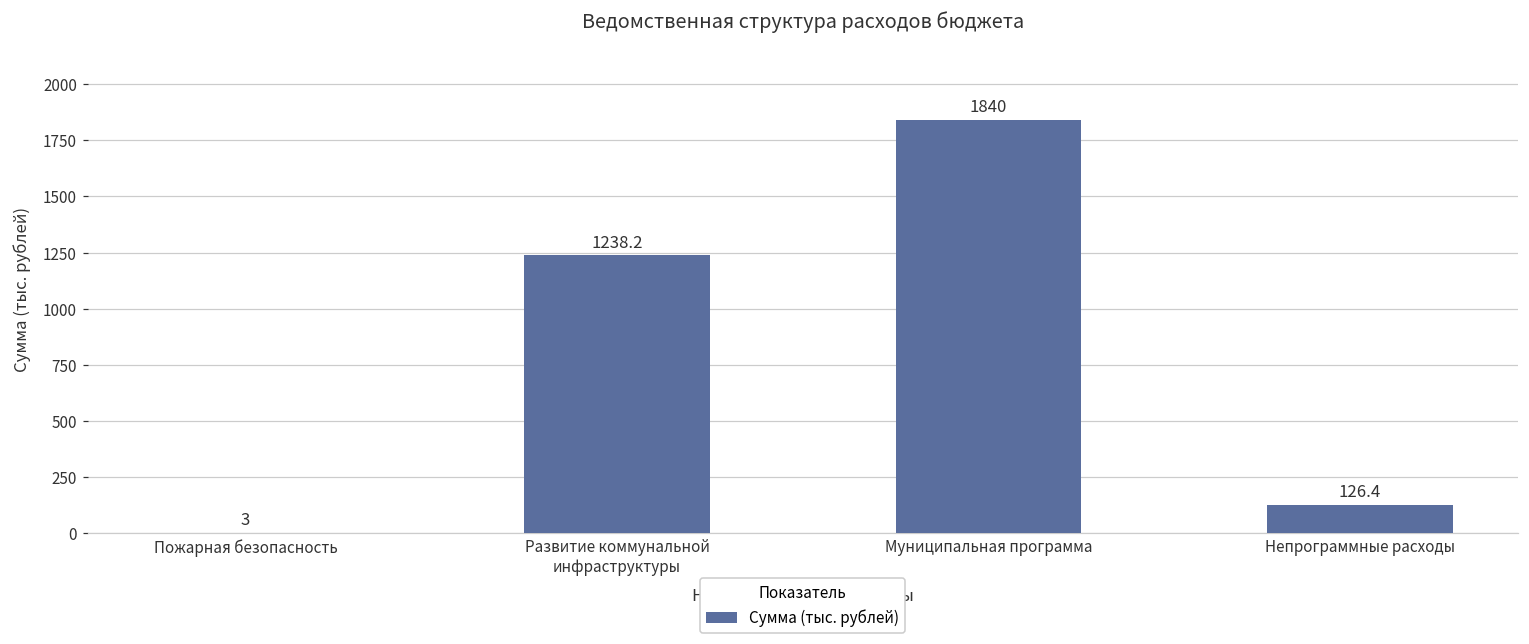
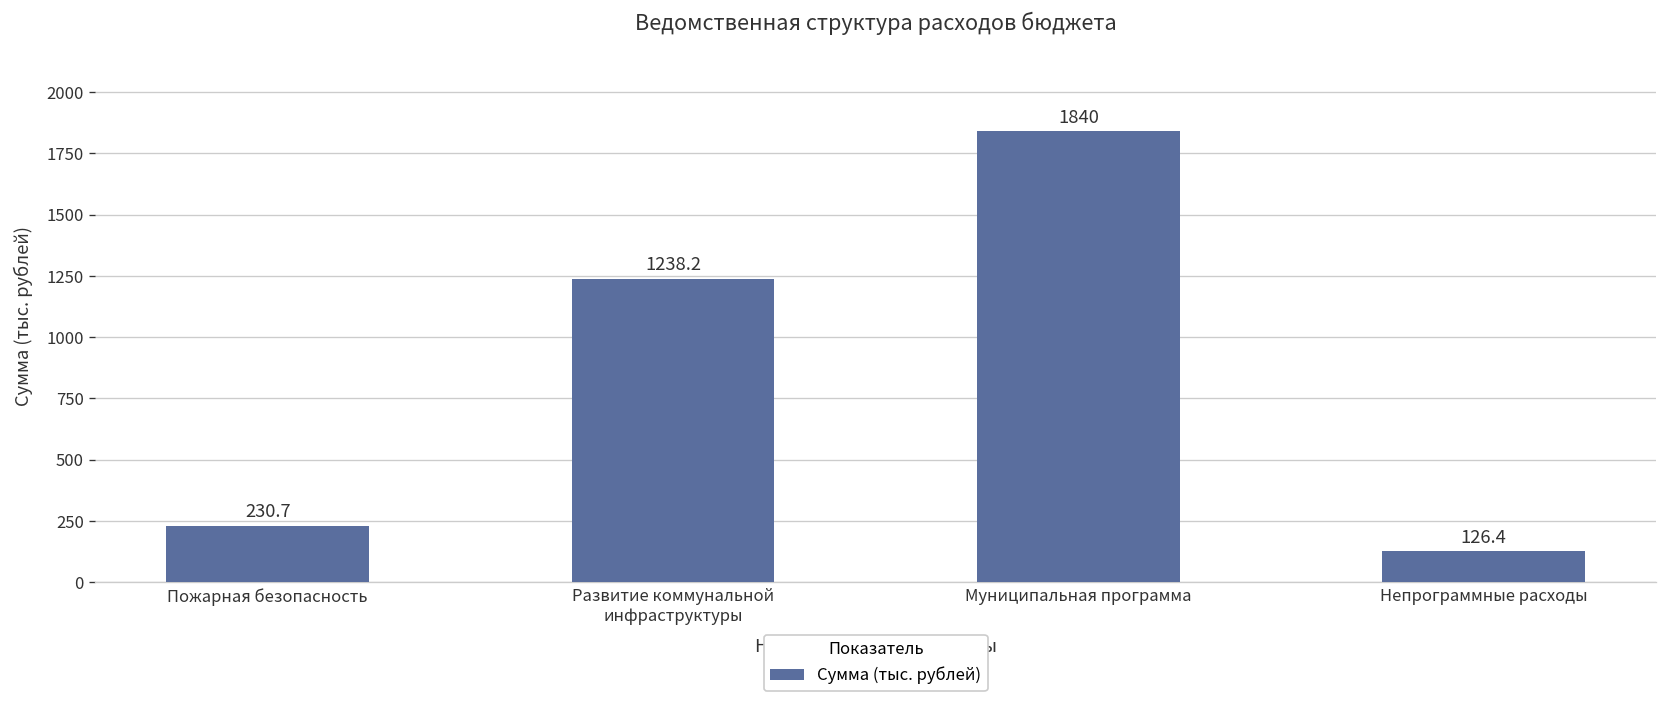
Пожарная безопасность: 3 -> 230.7
